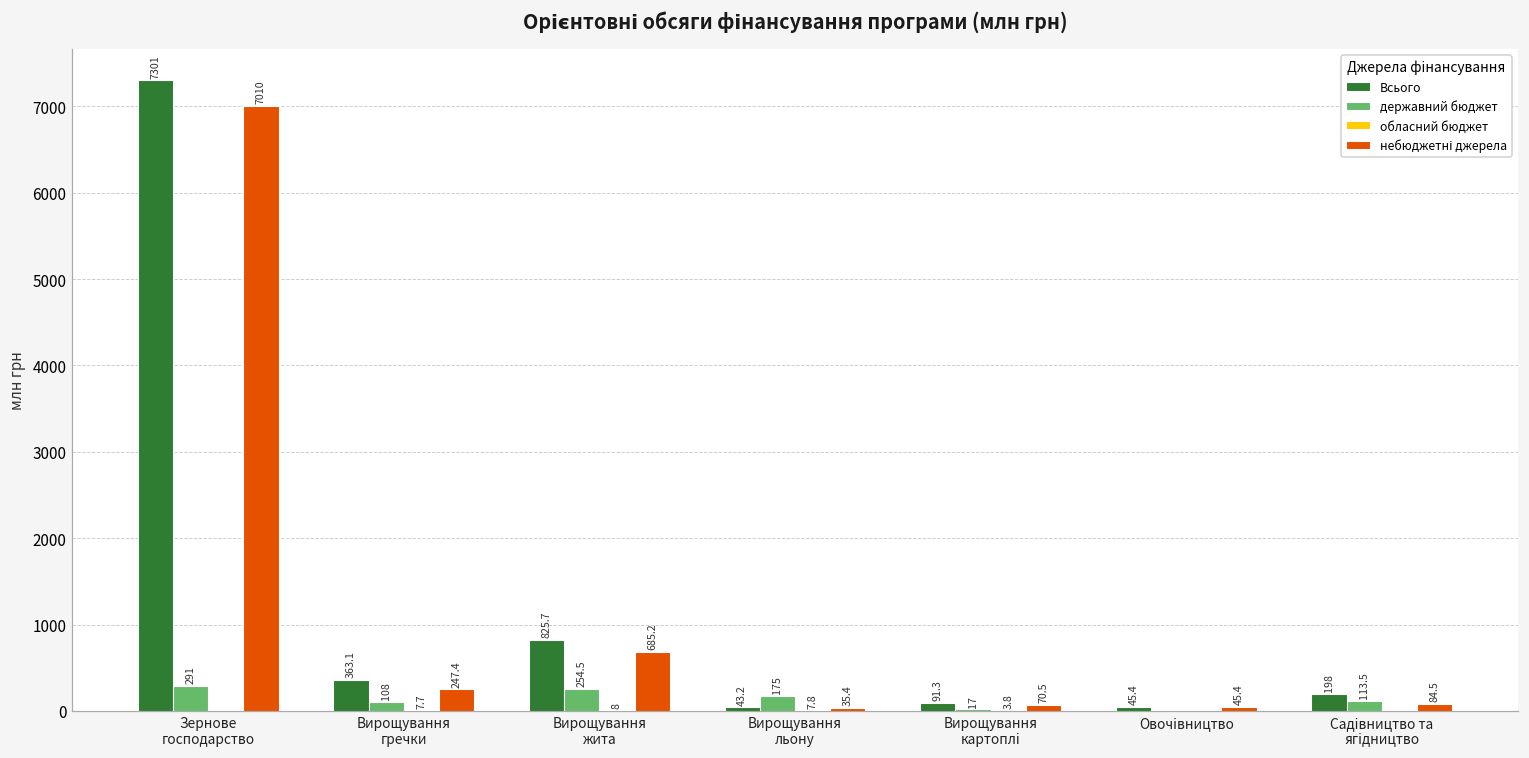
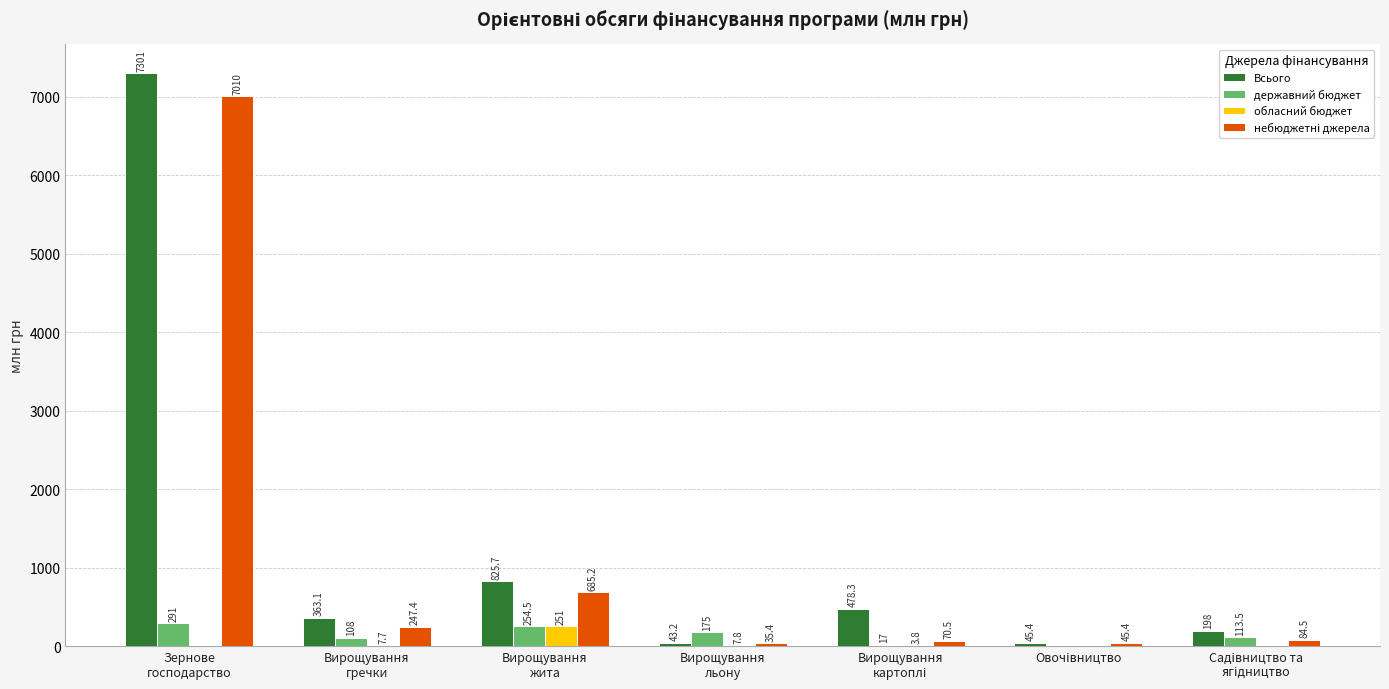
обласний бюджет, Вирощування жита: 8 -> 251
Всього, Вирощування картоплі: 91.3 -> 478.3
